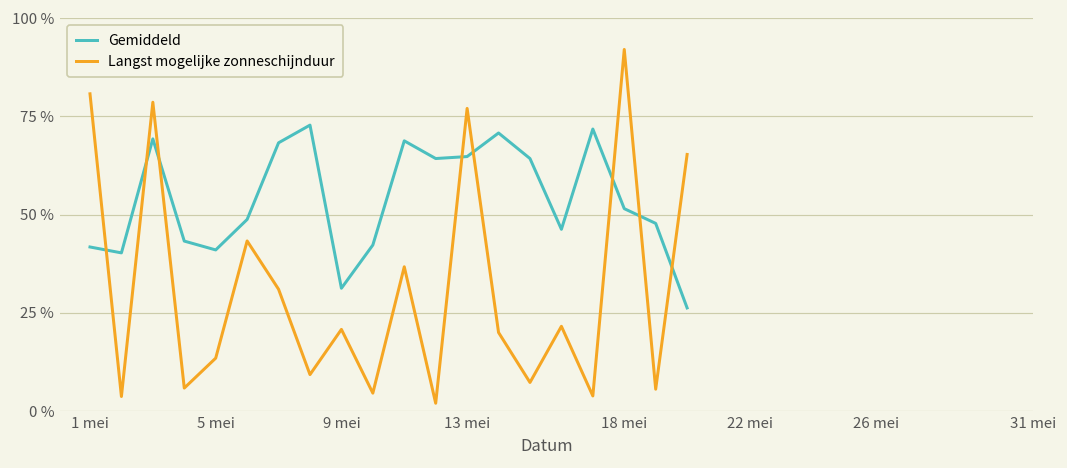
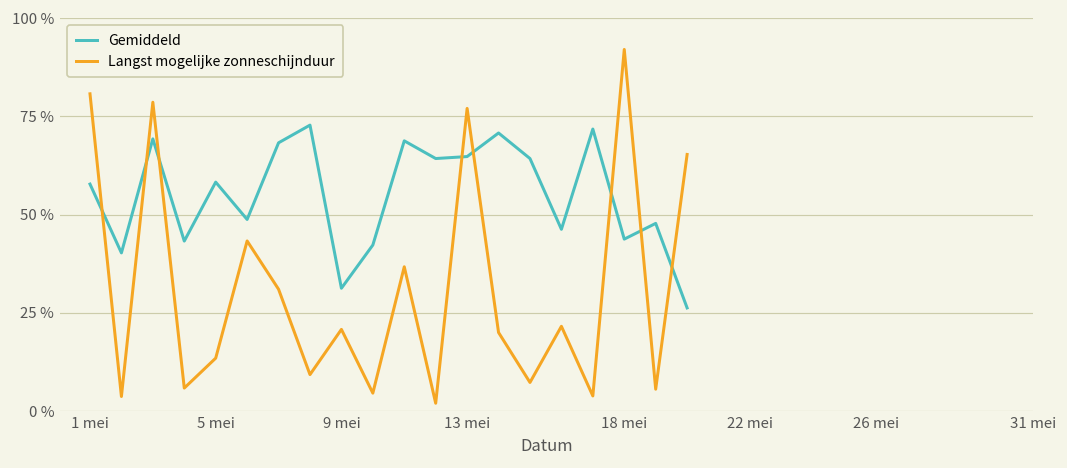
Gemiddeld, 1 mei: 42 % -> 58 %
Gemiddeld, 5 mei: 41 % -> 58 %
Gemiddeld, 18 mei: 52 % -> 44 %
